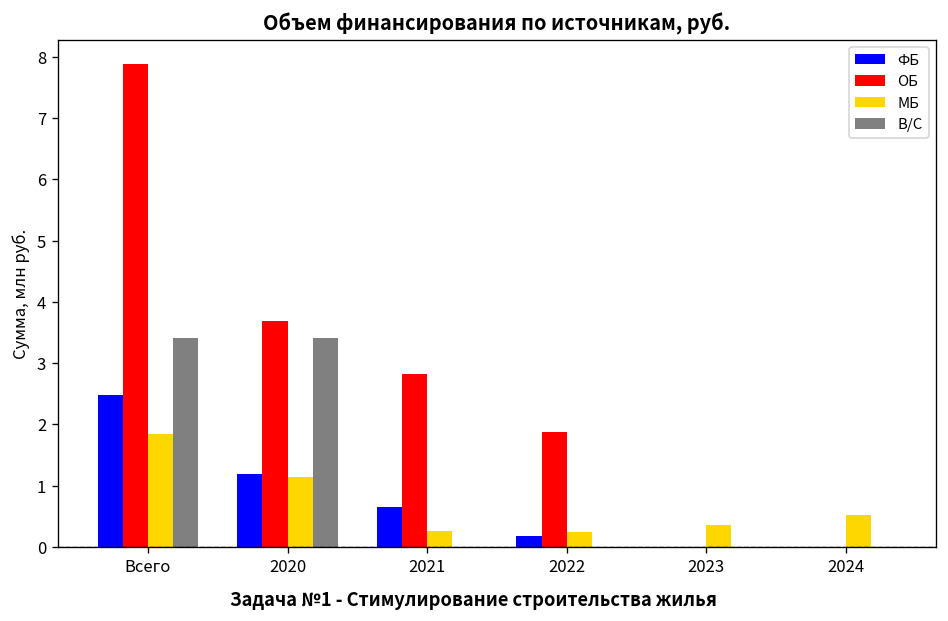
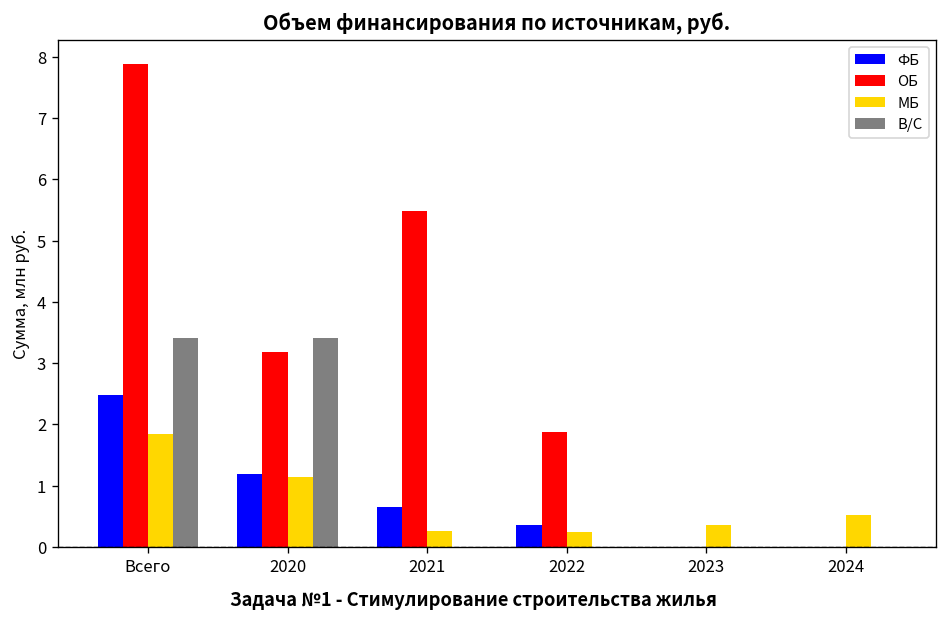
ОБ, 2020: 3.7 -> 3.2
ОБ, 2021: 2.8 -> 5.5
ФБ, 2022: 0.2 -> 0.4
